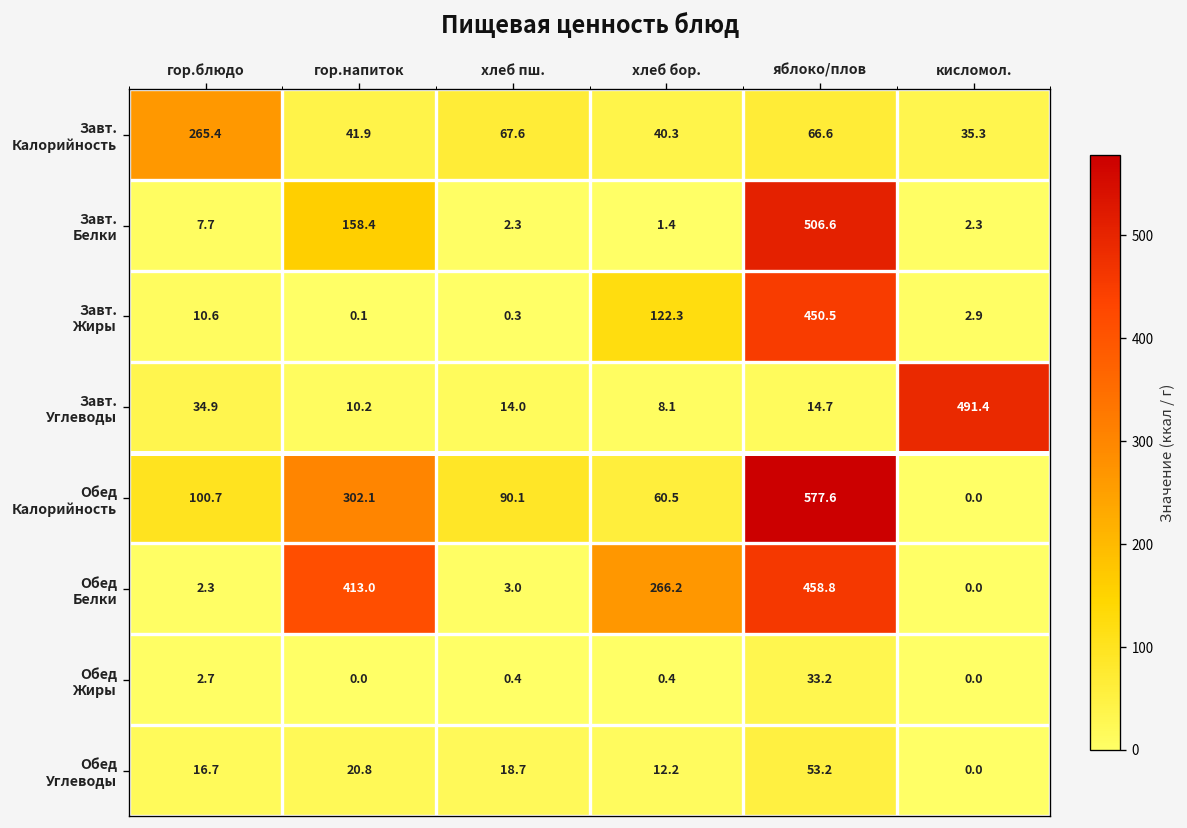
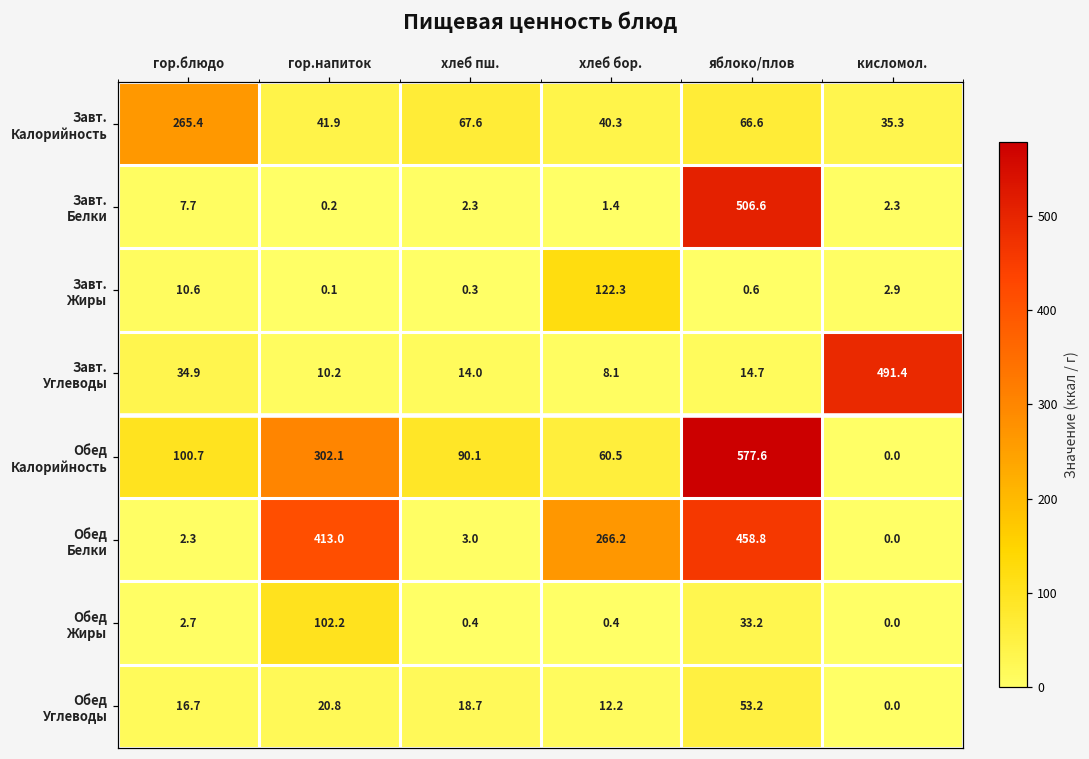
Завт. Белки, гор.напиток: 158.4 -> 0.2
Завт. Жиры, яблоко/плов: 450.5 -> 0.6
Обед Жиры, гор.напиток: 0.0 -> 102.2
